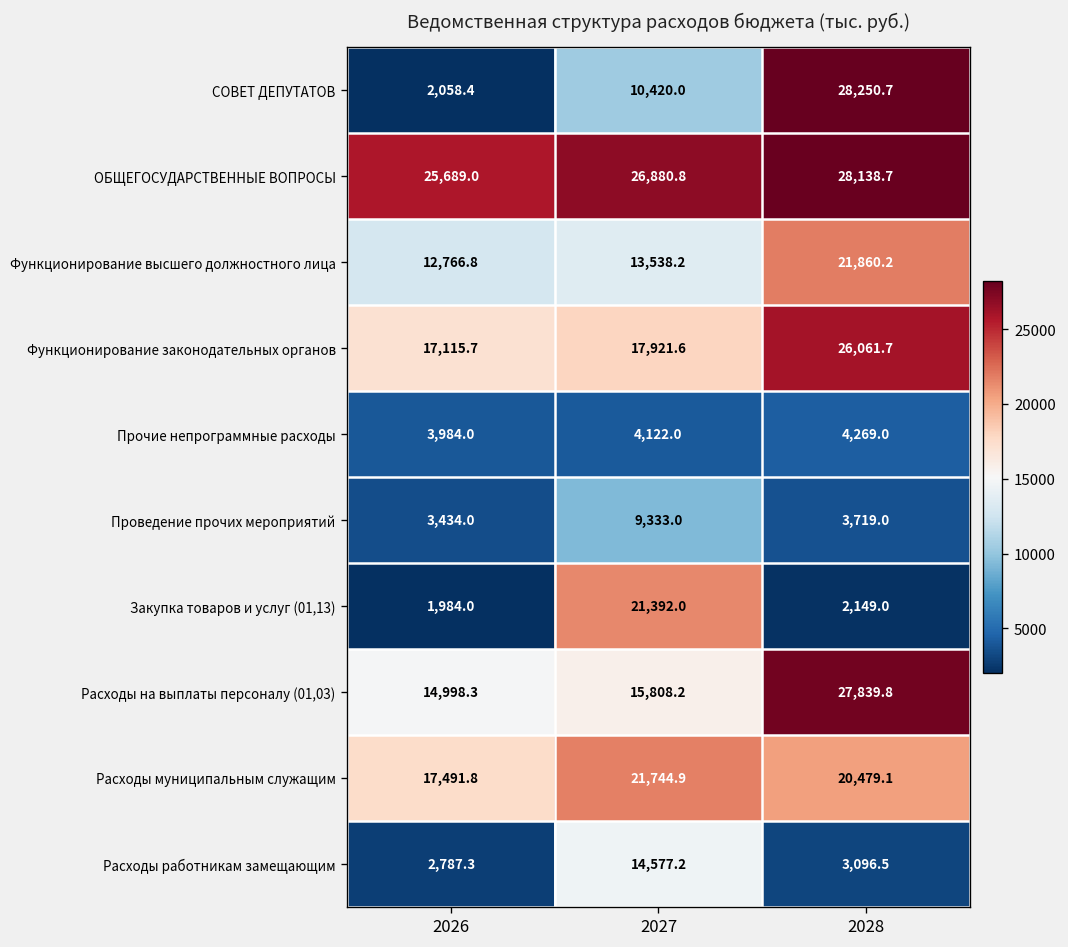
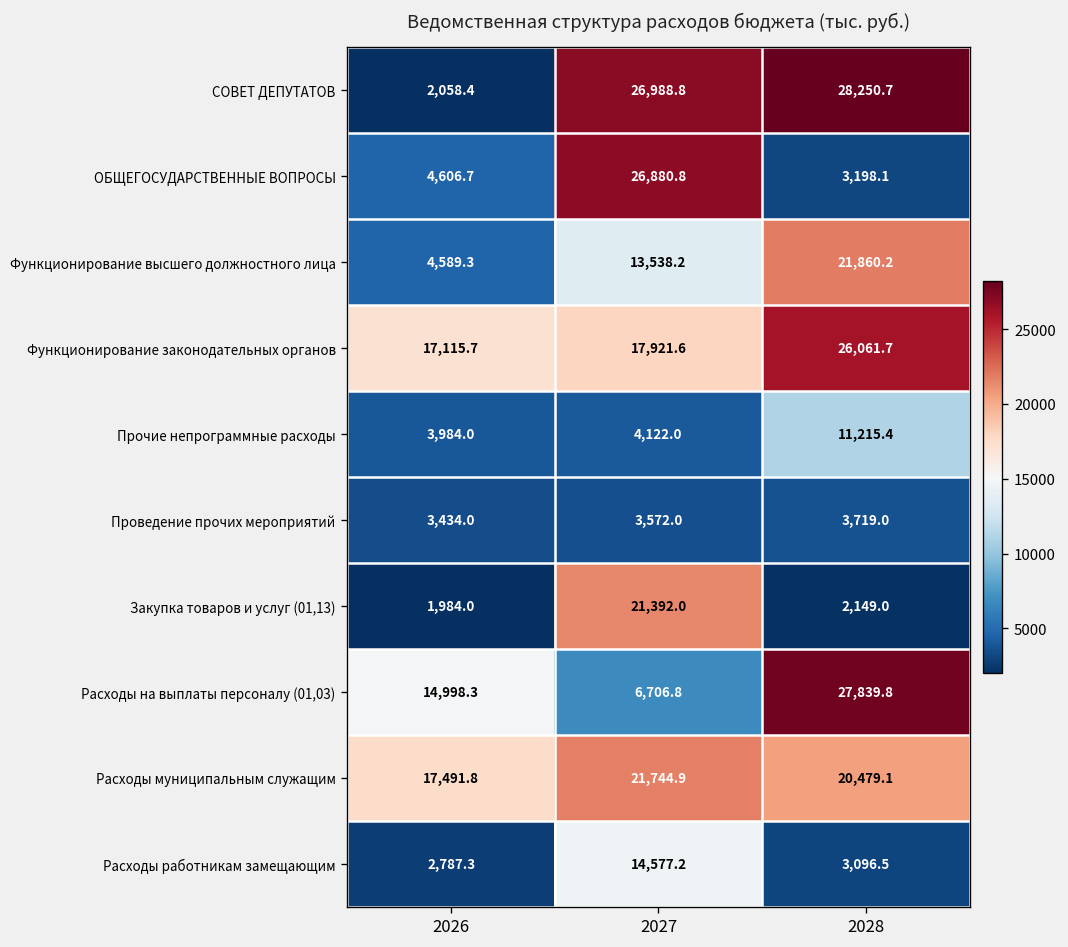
СОВЕТ ДЕПУТАТОВ, 2027: 10,420.0 -> 26,988.8
ОБЩЕГОСУДАРСТВЕННЫЕ ВОПРОСЫ, 2026: 25,689.0 -> 4,606.7
ОБЩЕГОСУДАРСТВЕННЫЕ ВОПРОСЫ, 2028: 28,138.7 -> 3,198.1
Функционирование высшего должностного лица, 2026: 12,766.8 -> 4,589.3
Прочие непрограммные расходы, 2028: 4,269.0 -> 11,215.4
Проведение прочих мероприятий, 2027: 9,333.0 -> 3,572.0
Расходы на выплаты персоналу (01,03), 2027: 15,808.2 -> 6,706.8
